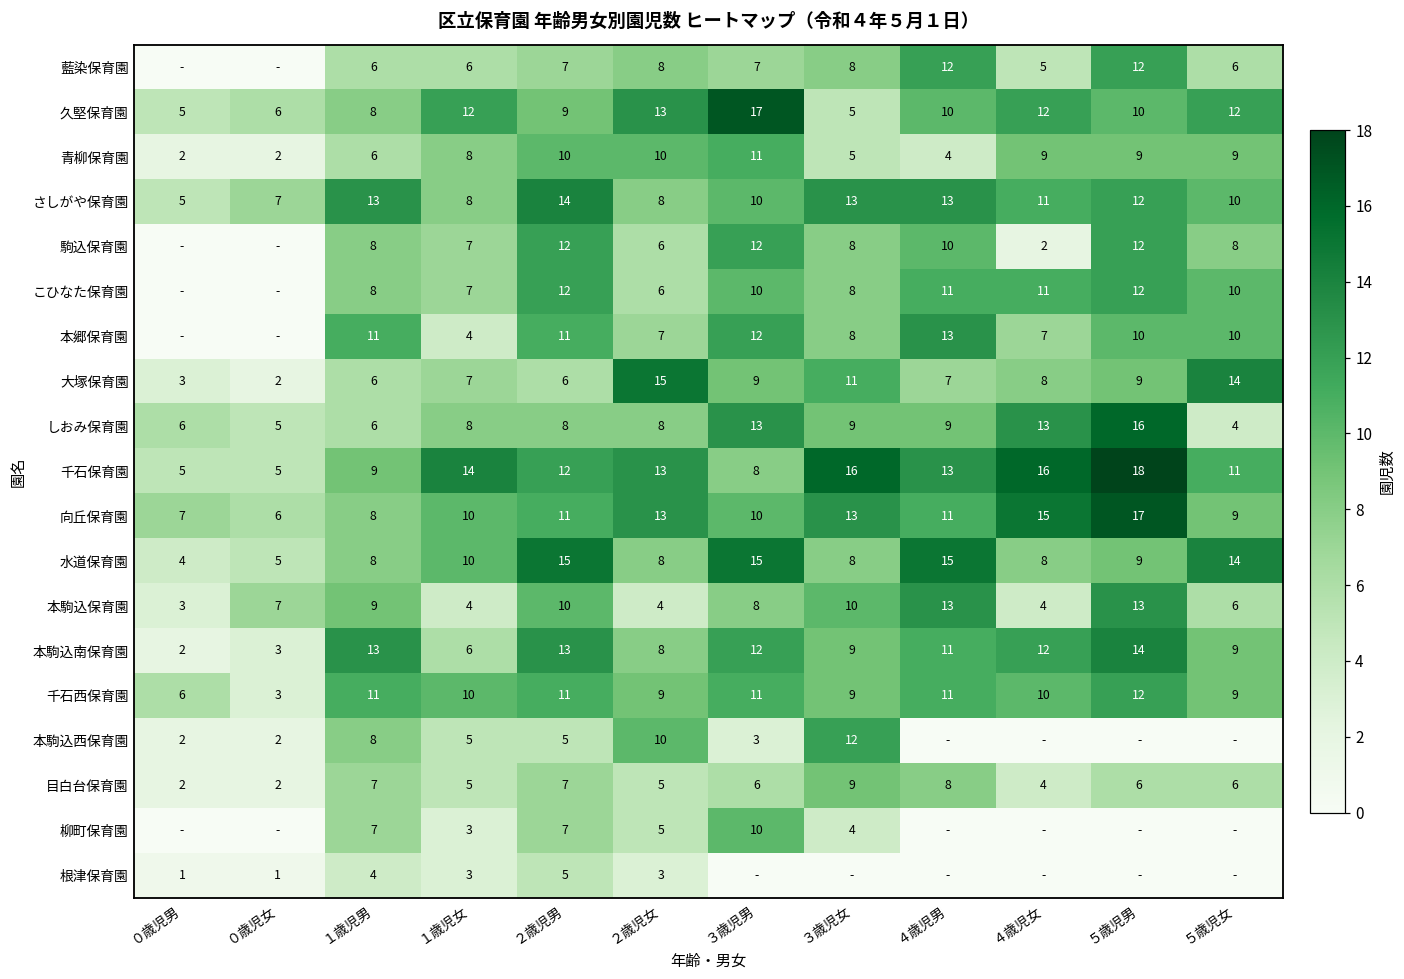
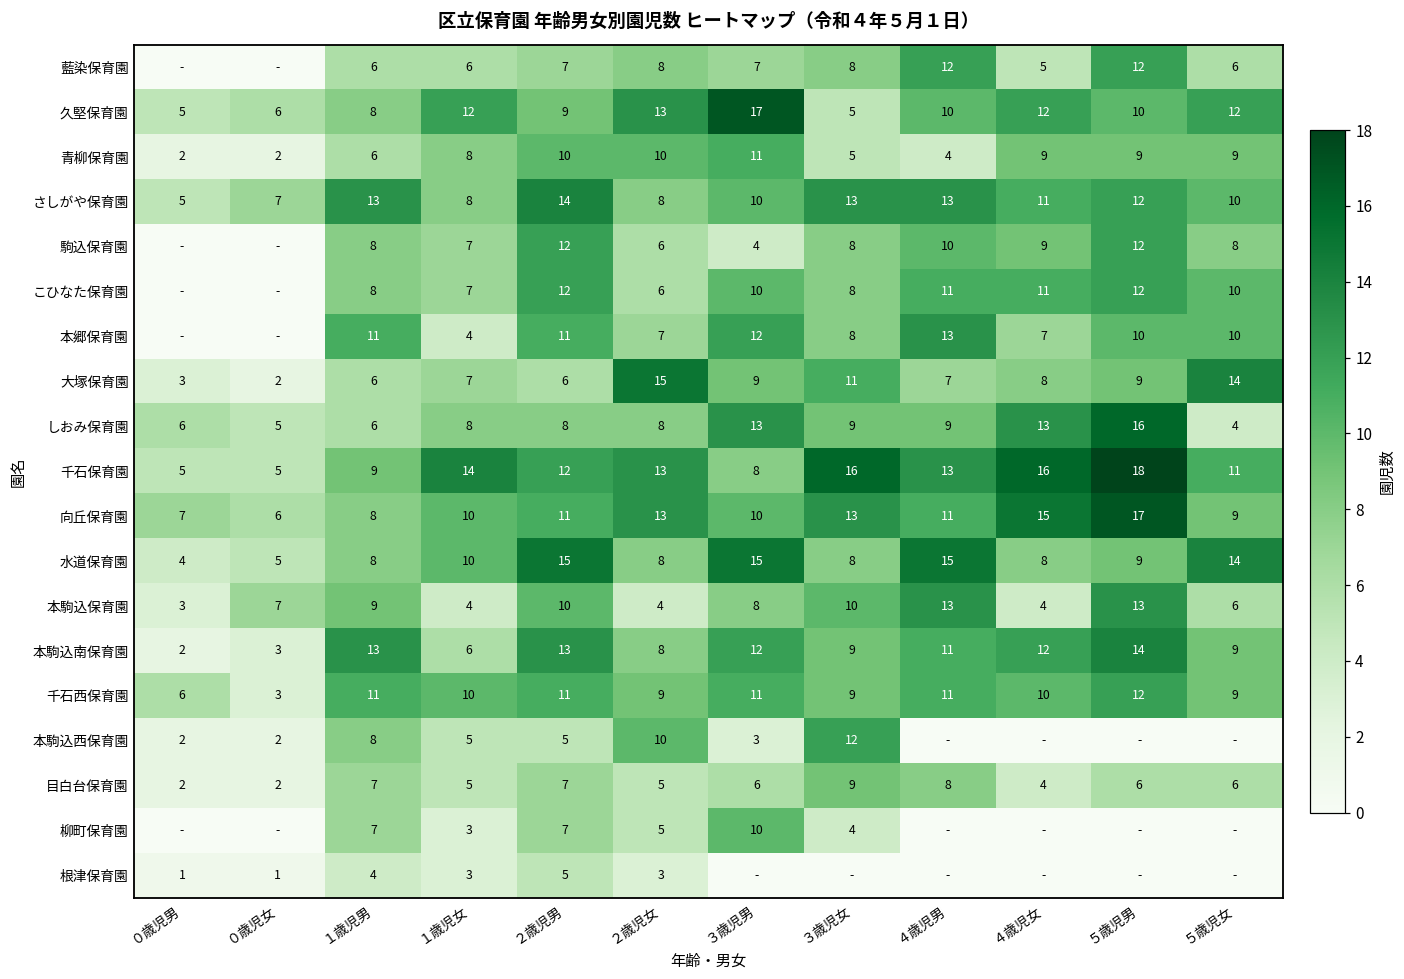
駒込保育園, ３歳児男: 12 -> 4
駒込保育園, ４歳児女: 2 -> 9
